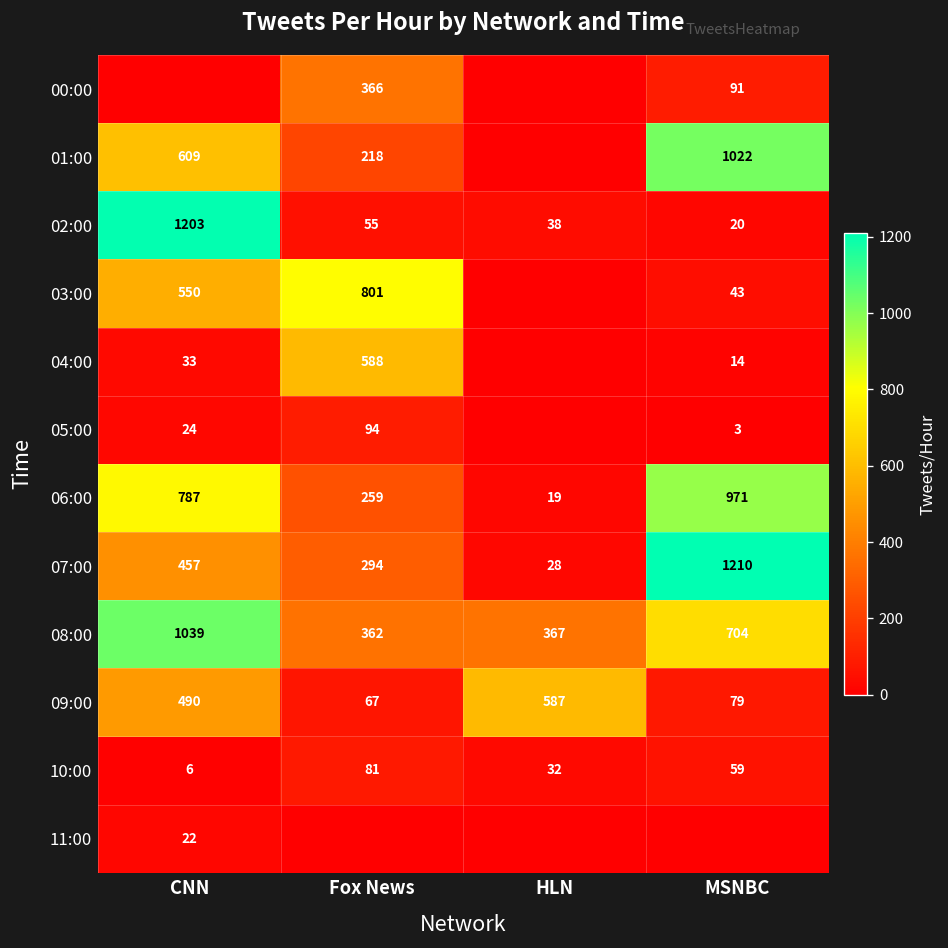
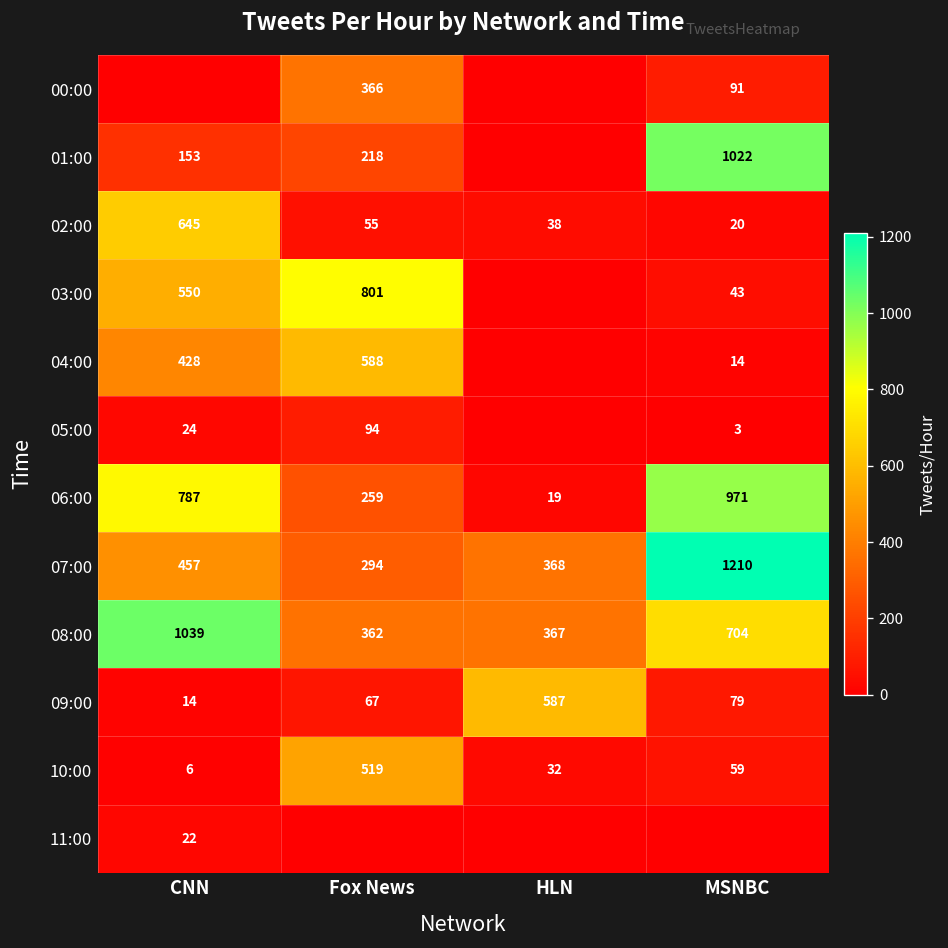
01:00, CNN: 609 -> 153
02:00, CNN: 1203 -> 645
04:00, CNN: 33 -> 428
07:00, HLN: 28 -> 368
09:00, CNN: 490 -> 14
10:00, Fox News: 81 -> 519
